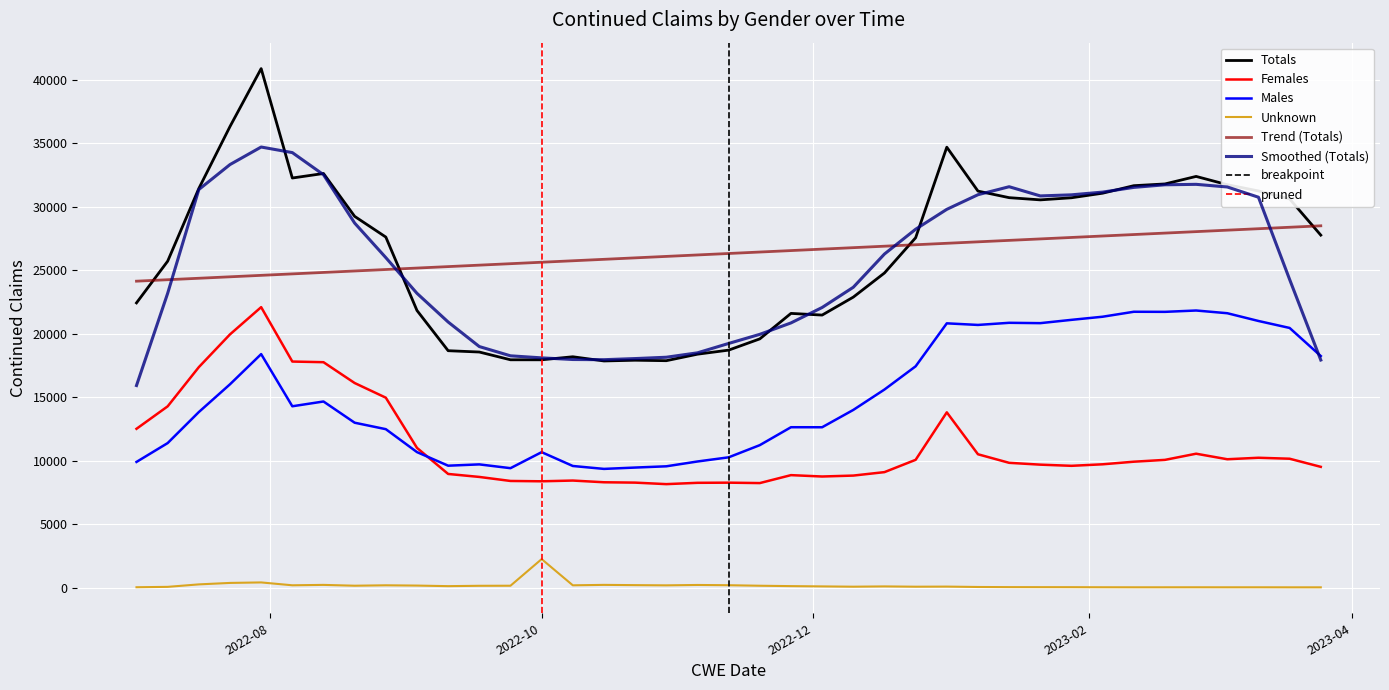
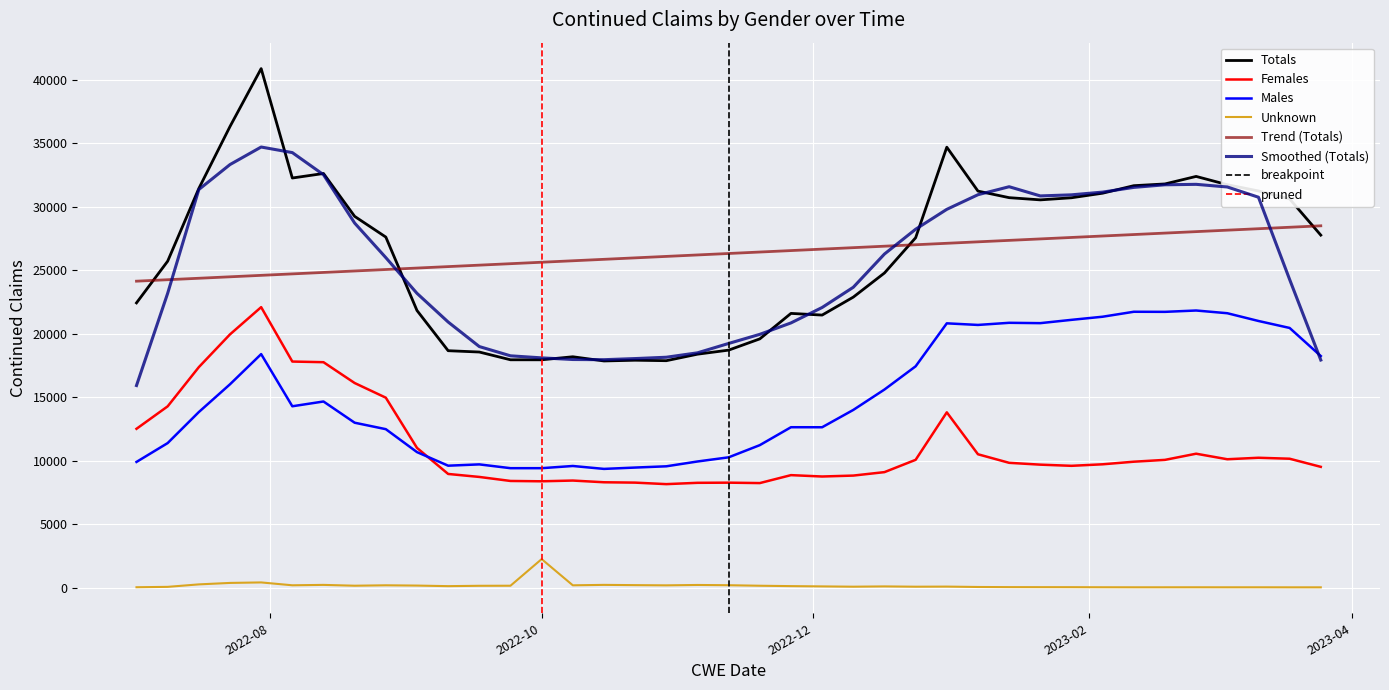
Males, 2022-10: 10700 -> 9400
